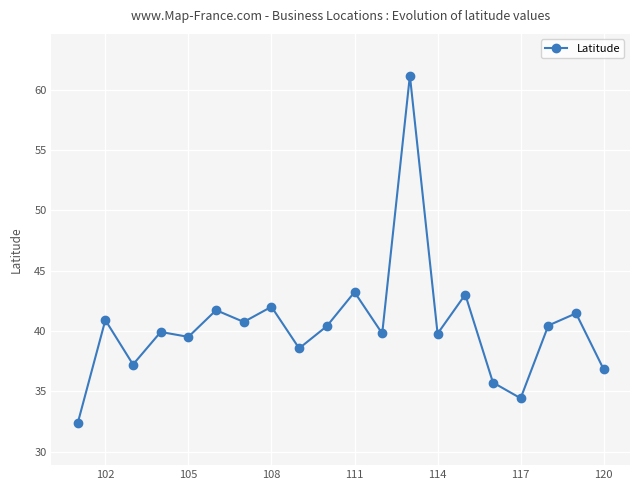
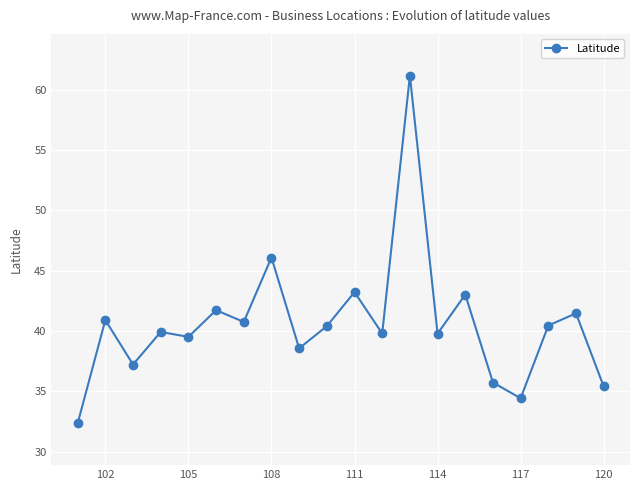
108: 42.0 -> 46.1
120: 36.8 -> 35.4
